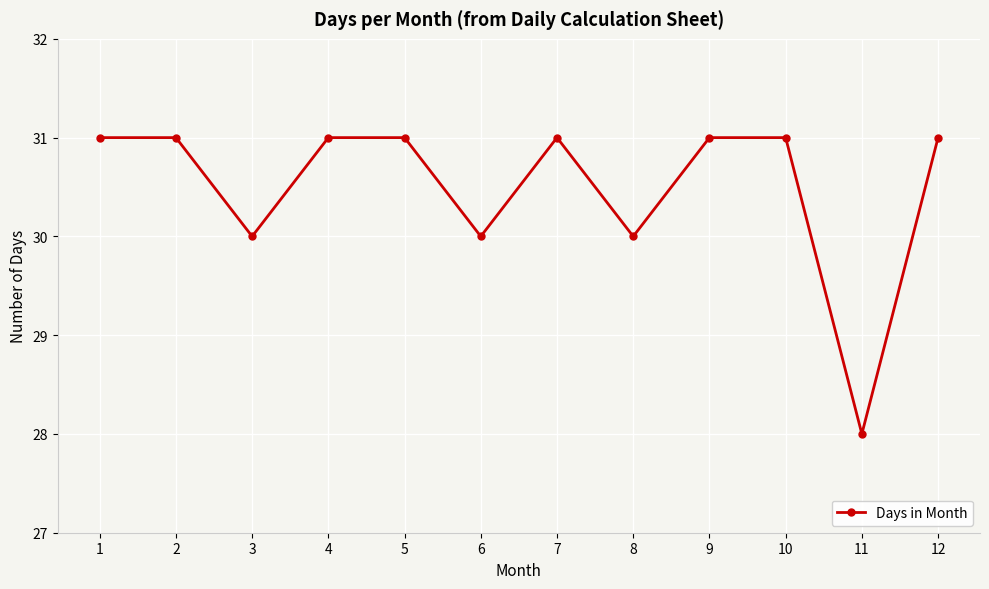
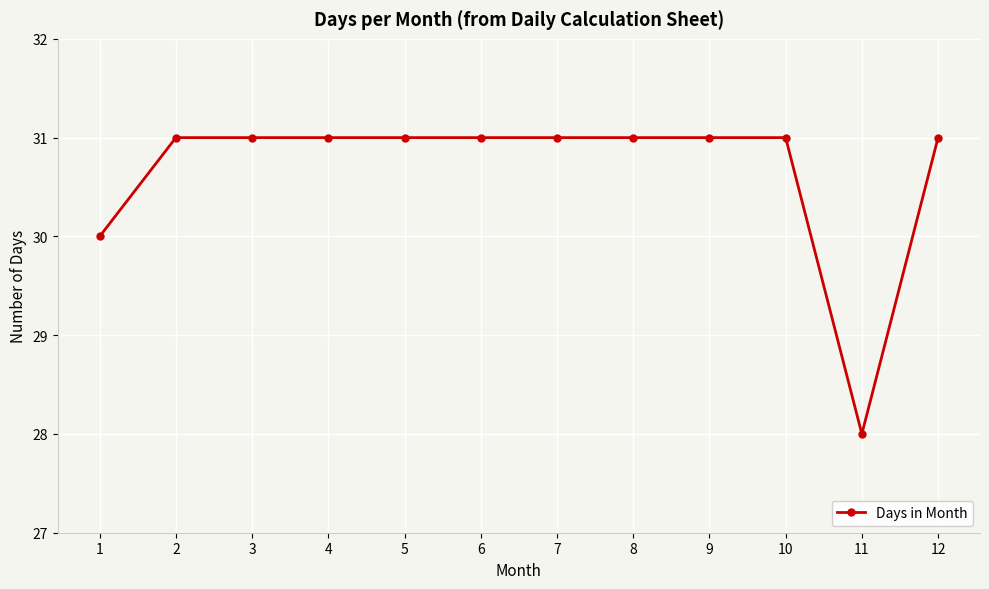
1: 31 -> 30
3: 30 -> 31
6: 30 -> 31
8: 30 -> 31
